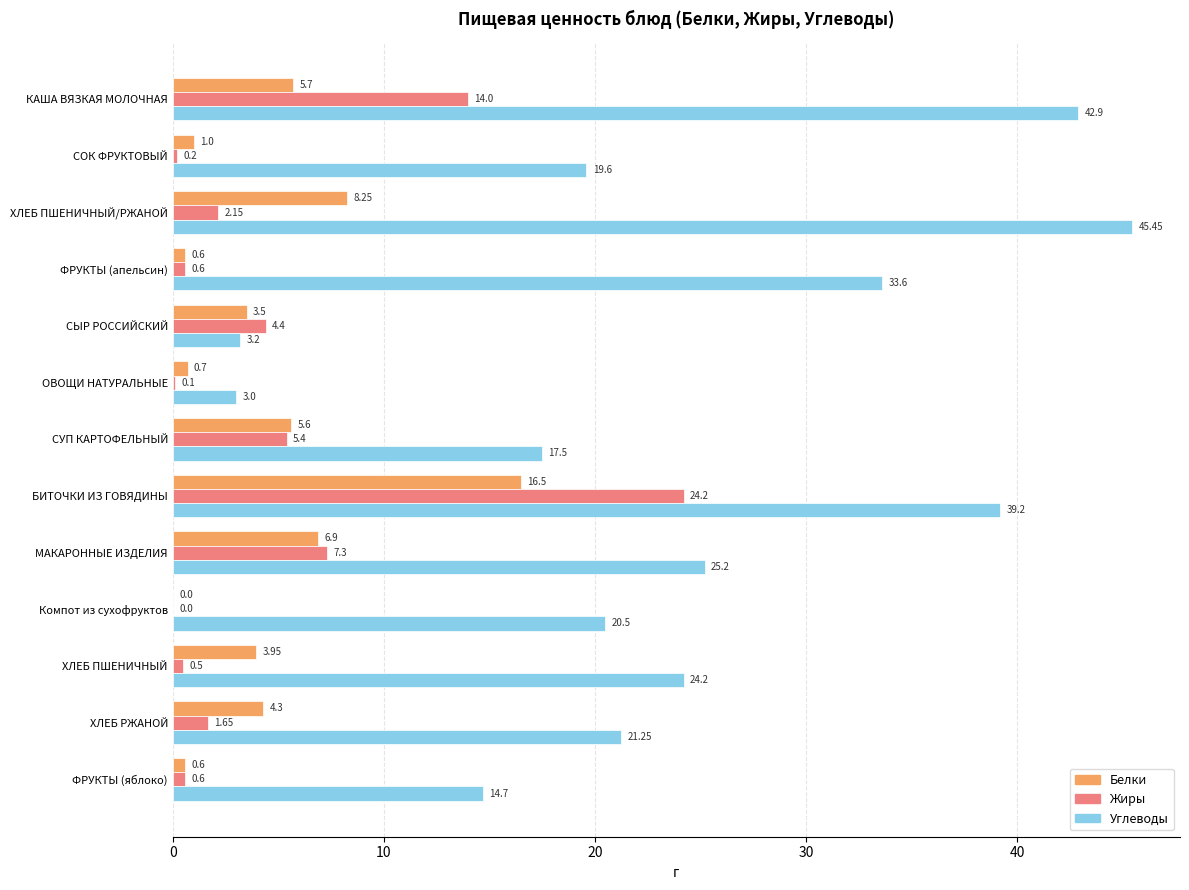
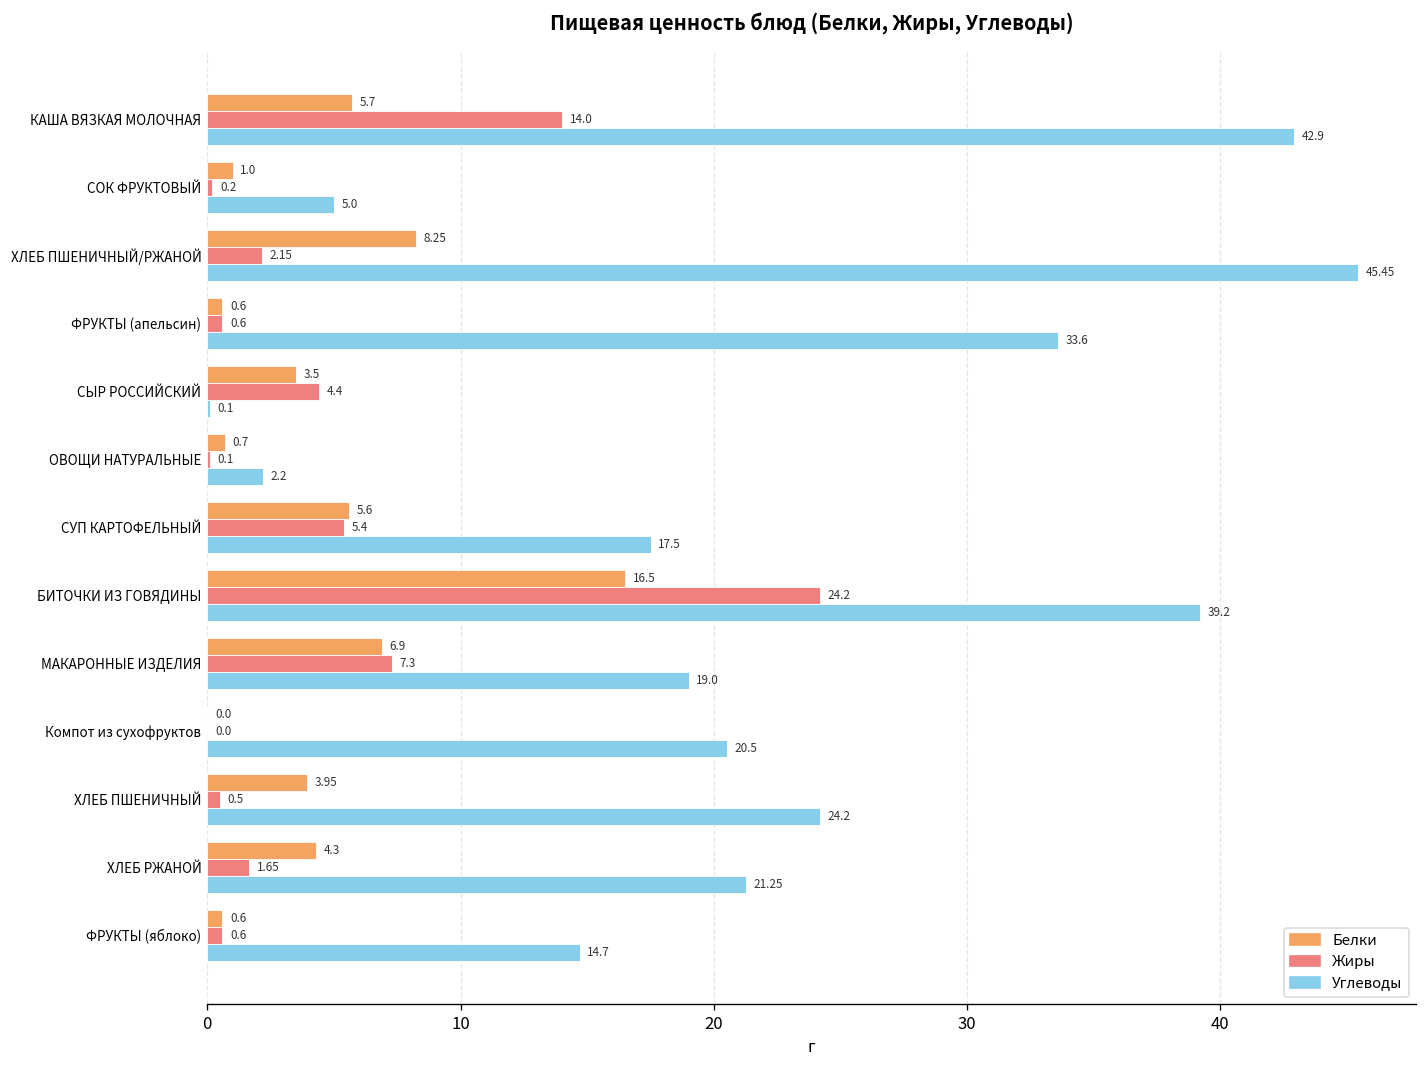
Углеводы, СОК ФРУКТОВЫЙ: 19.6 -> 5.0
Углеводы, СЫР РОССИЙСКИЙ: 3.2 -> 0.1
Углеводы, ОВОЩИ НАТУРАЛЬНЫЕ: 3.0 -> 2.2
Углеводы, МАКАРОННЫЕ ИЗДЕЛИЯ: 25.2 -> 19.0
